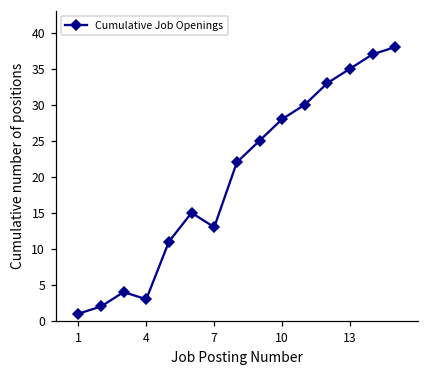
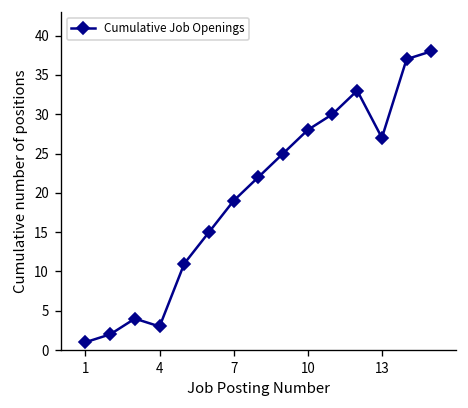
7: 13 -> 19
13: 35 -> 27
